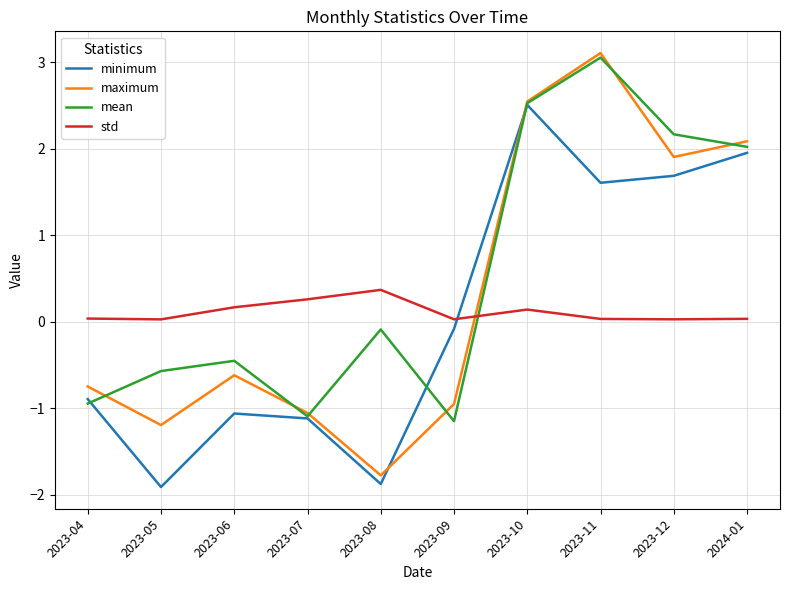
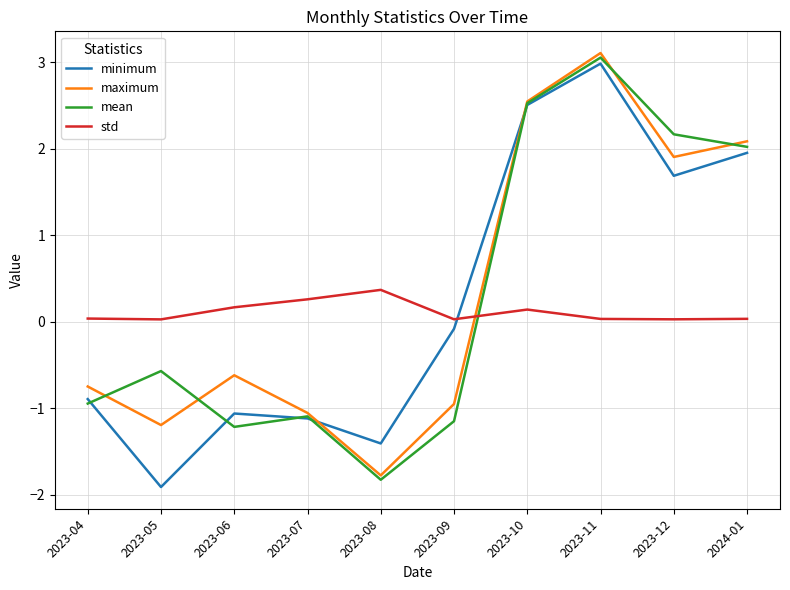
mean, 2023-06: -0.5 -> -1.2
minimum, 2023-08: -1.9 -> -1.4
mean, 2023-08: -0.1 -> -1.8
minimum, 2023-11: 1.6 -> 3.0
